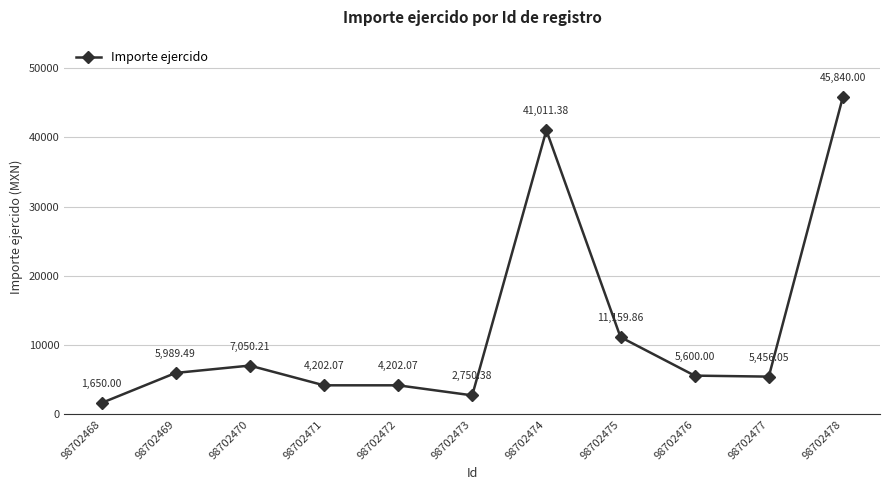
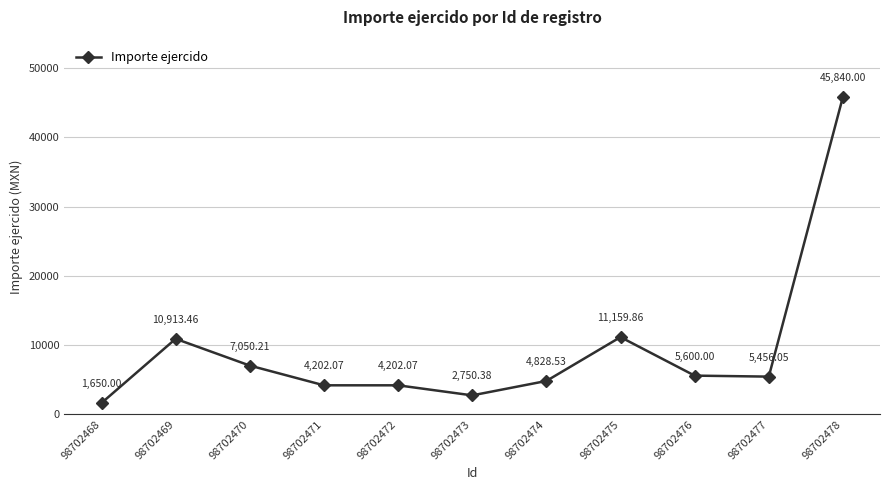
98702469: 5,989.49 -> 10,913.46
98702474: 41,011.38 -> 4,828.53
